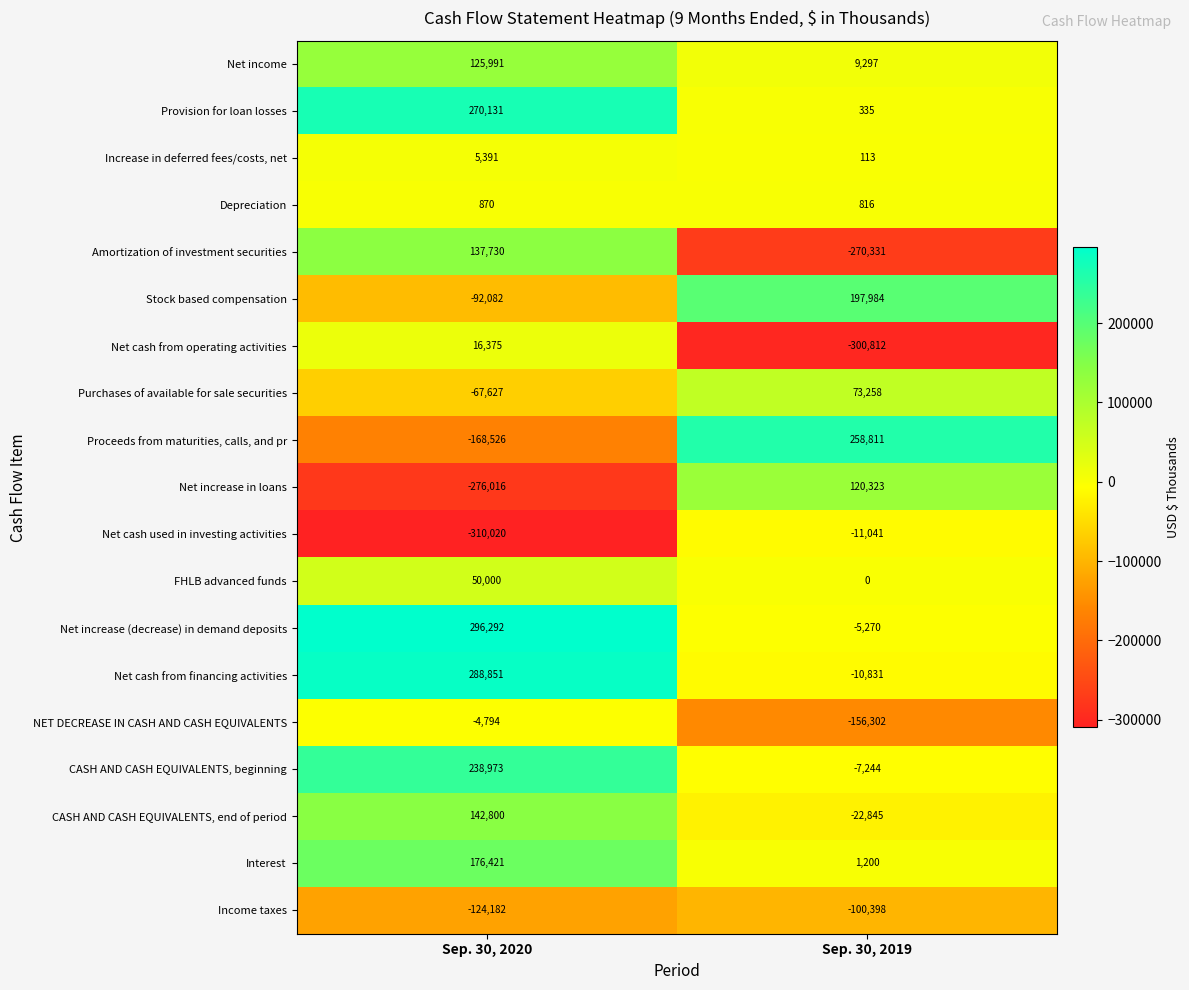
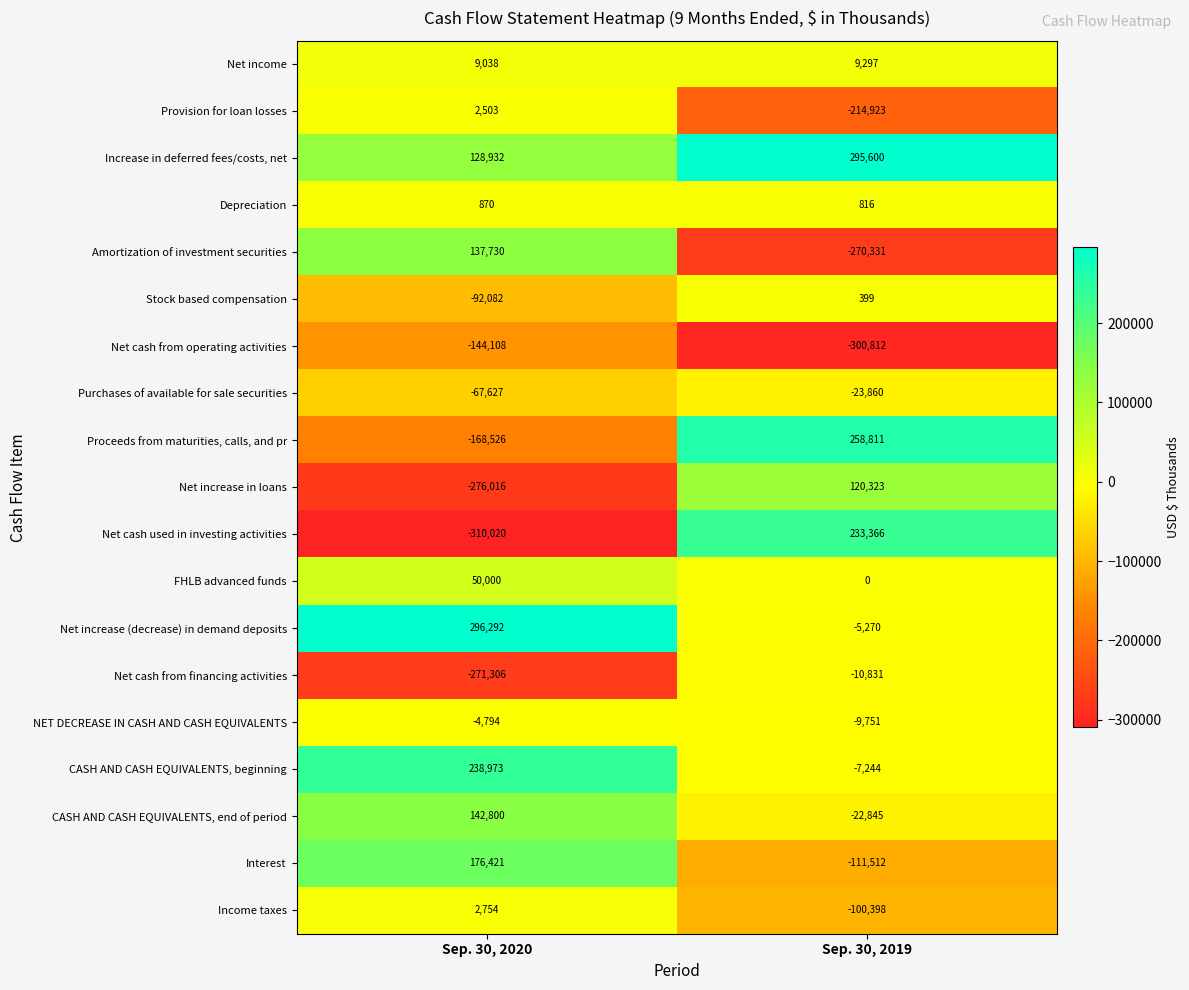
Net income, Sep. 30, 2020: 125,991 -> 9,038
Provision for loan losses, Sep. 30, 2020: 270,131 -> 2,503
Provision for loan losses, Sep. 30, 2019: 335 -> -214,923
Increase in deferred fees/costs, net, Sep. 30, 2020: 5,391 -> 128,932
Increase in deferred fees/costs, net, Sep. 30, 2019: 113 -> 295,600
Stock based compensation, Sep. 30, 2019: 197,984 -> 399
Net cash from operating activities, Sep. 30, 2020: 16,375 -> -144,108
Purchases of available for sale securities, Sep. 30, 2019: 73,258 -> -23,860
Net cash used in investing activities, Sep. 30, 2019: -11,041 -> 233,366
Net cash from financing activities, Sep. 30, 2020: 288,851 -> -271,306
NET DECREASE IN CASH AND CASH EQUIVALENTS, Sep. 30, 2019: -156,302 -> -9,751
Interest, Sep. 30, 2019: 1,200 -> -111,512
Income taxes, Sep. 30, 2020: -124,182 -> 2,754
